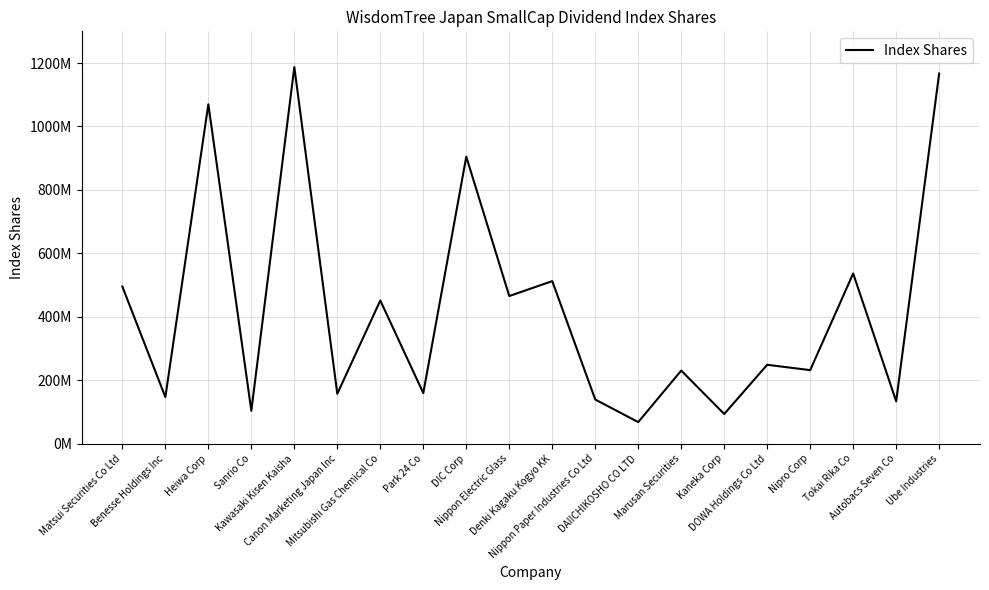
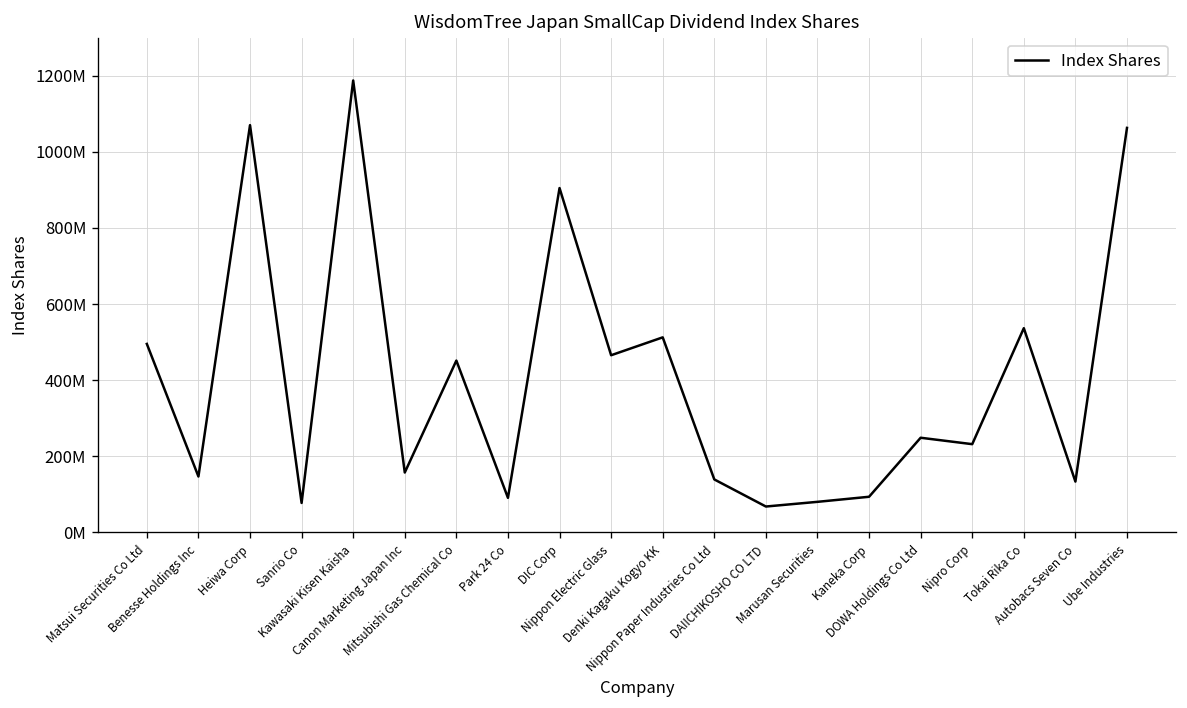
Sanrio Co: 100000000 -> 80000000
Park 24 Co: 160000000 -> 90000000
Marusan Securities: 230000000 -> 80000000
Ube Industries: 1170000000 -> 1060000000
